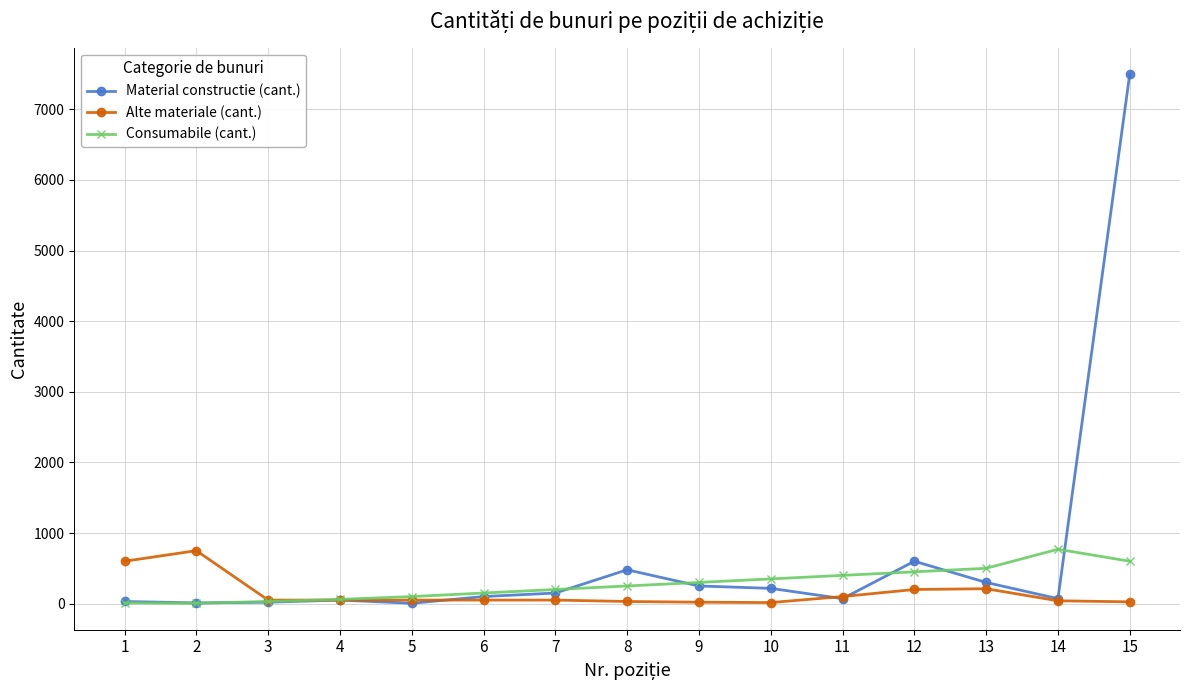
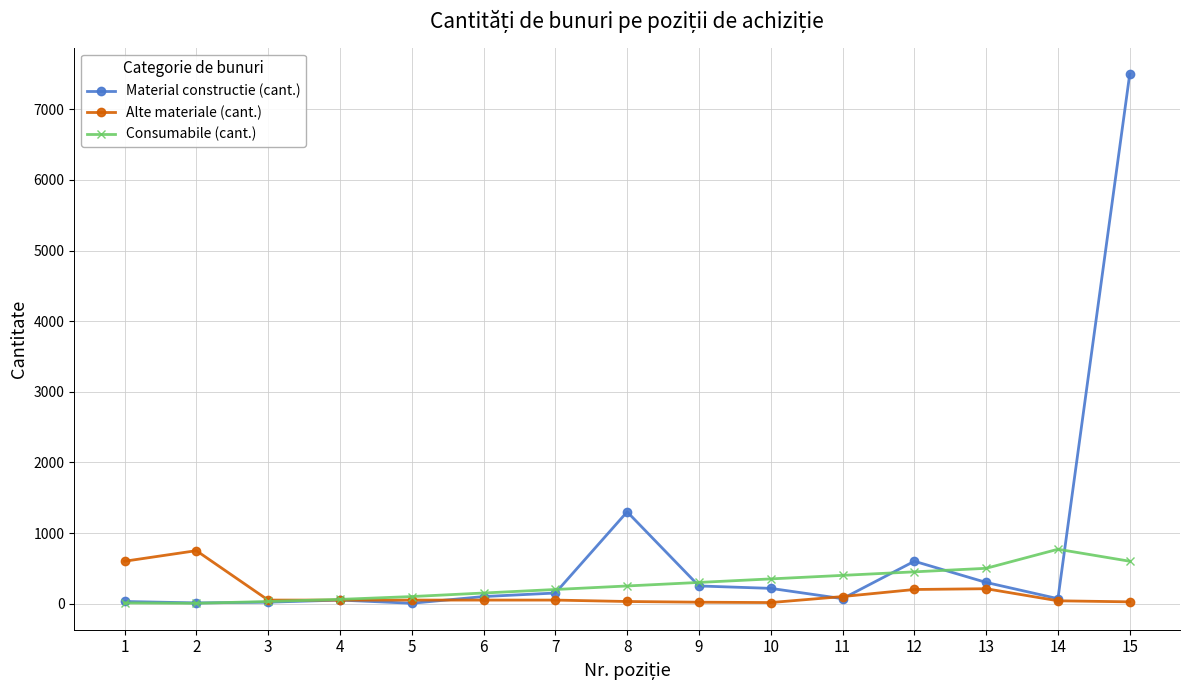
Material constructie (cant.), 8: 500 -> 1300
